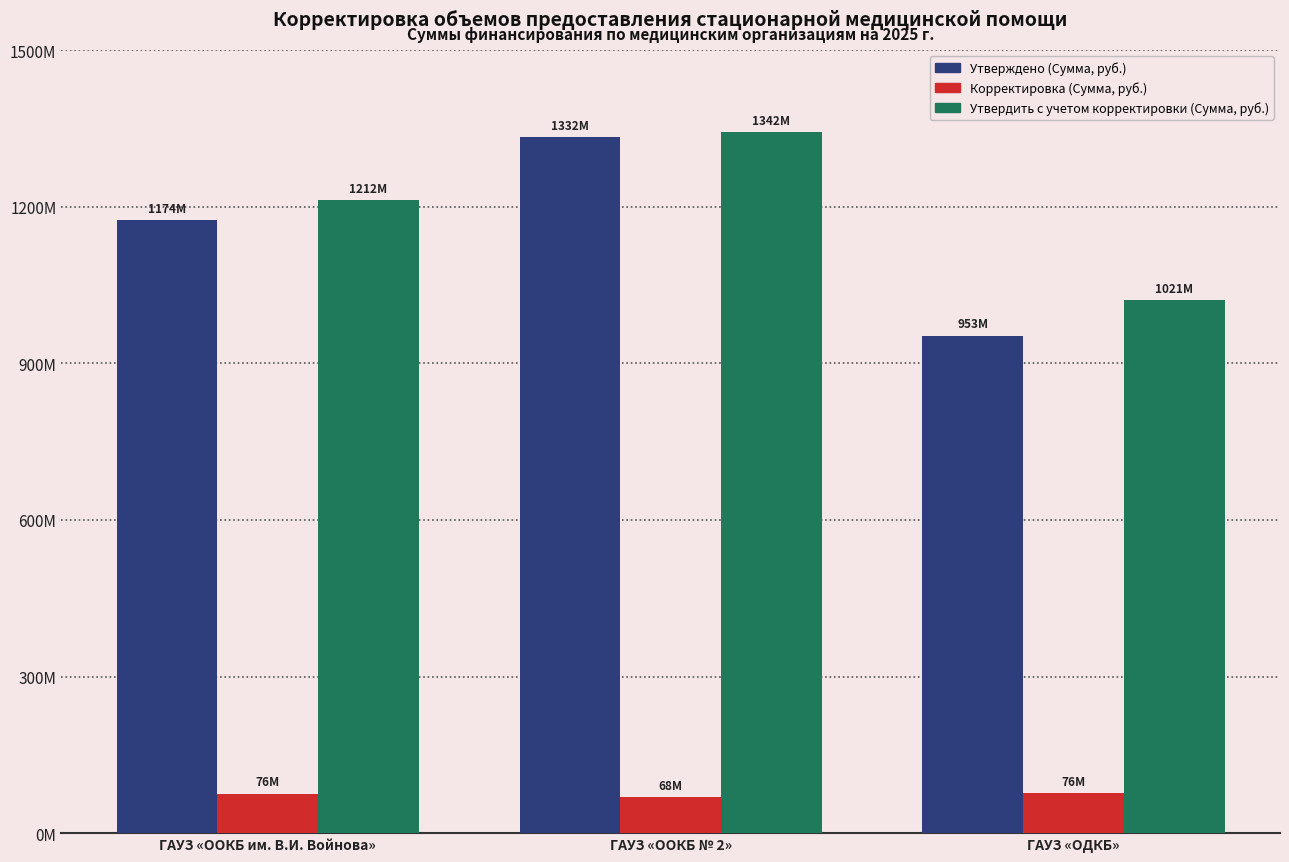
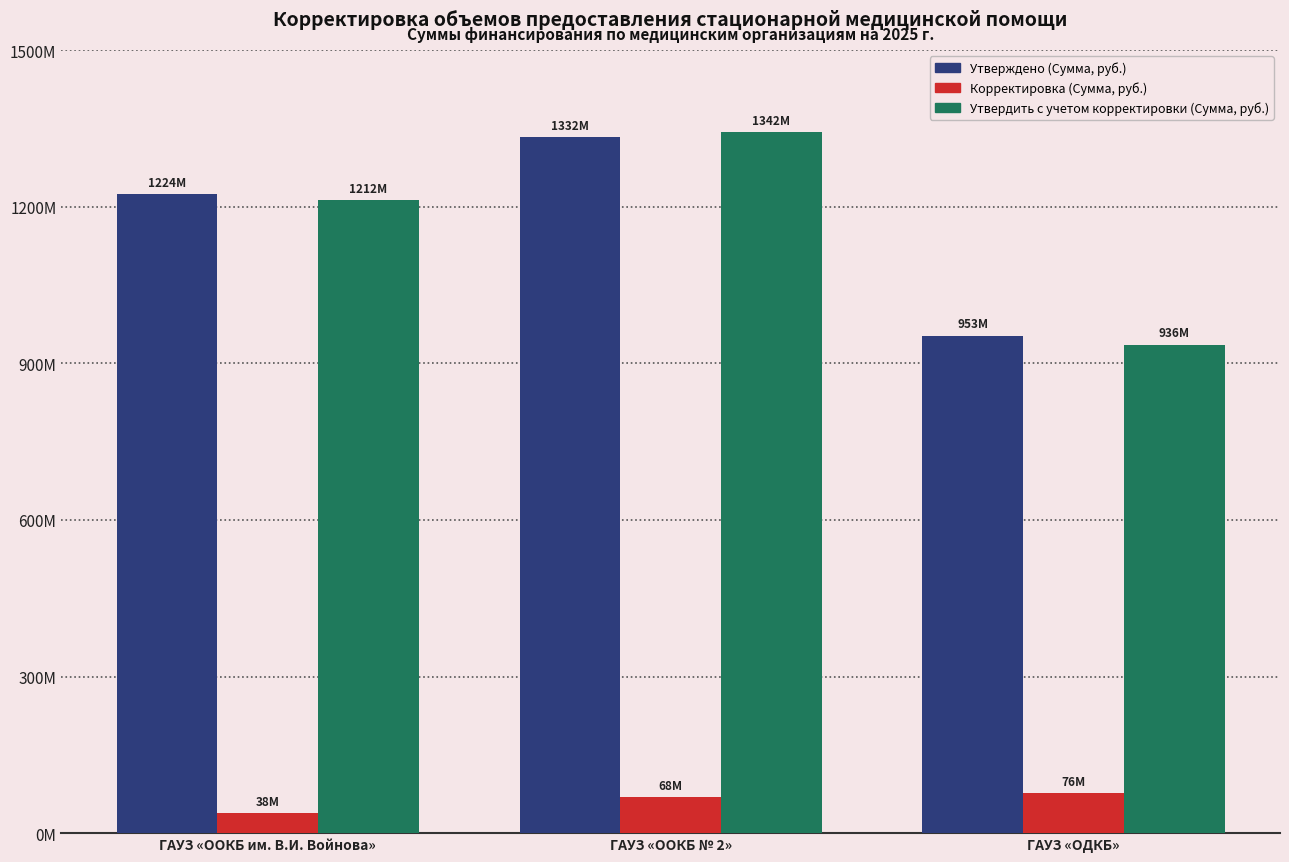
Утверждено (Сумма, руб.), ГАУЗ «ООКБ им. В.И. Войнова»: 1174M -> 1224M
Корректировка (Сумма, руб.), ГАУЗ «ООКБ им. В.И. Войнова»: 76M -> 38M
Утвердить с учетом корректировки (Сумма, руб.), ГАУЗ «ОДКБ»: 1021M -> 936M
